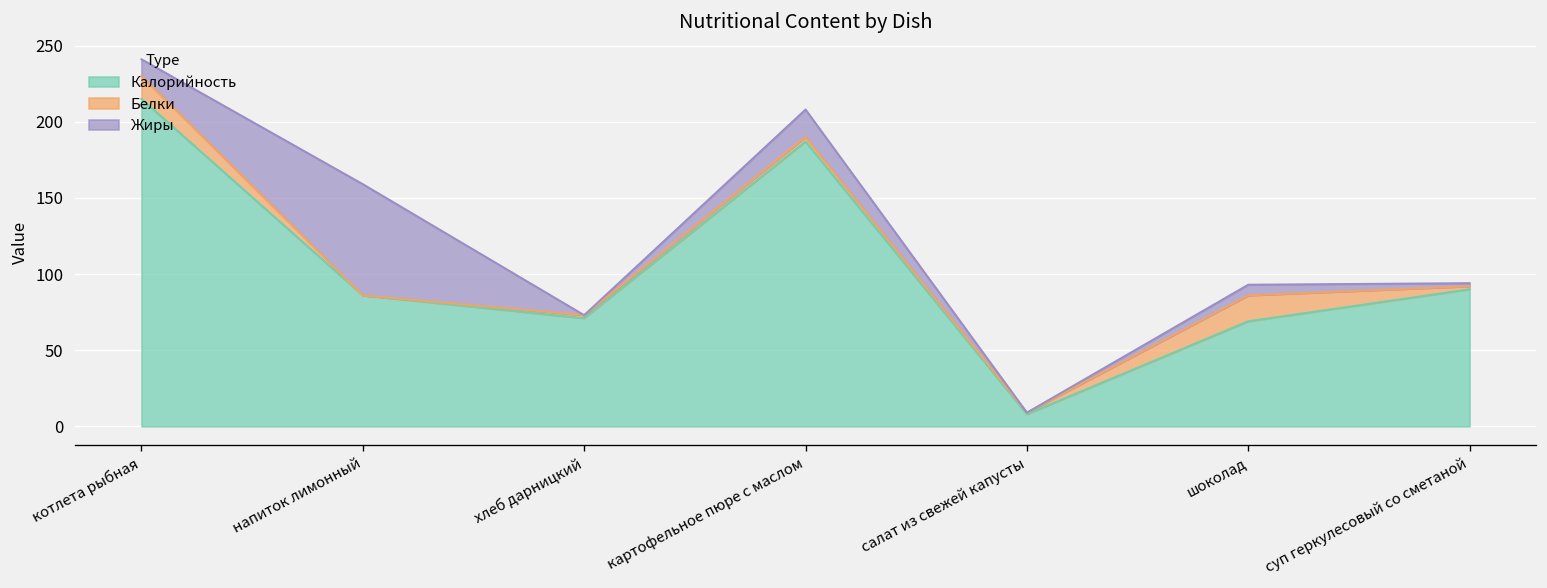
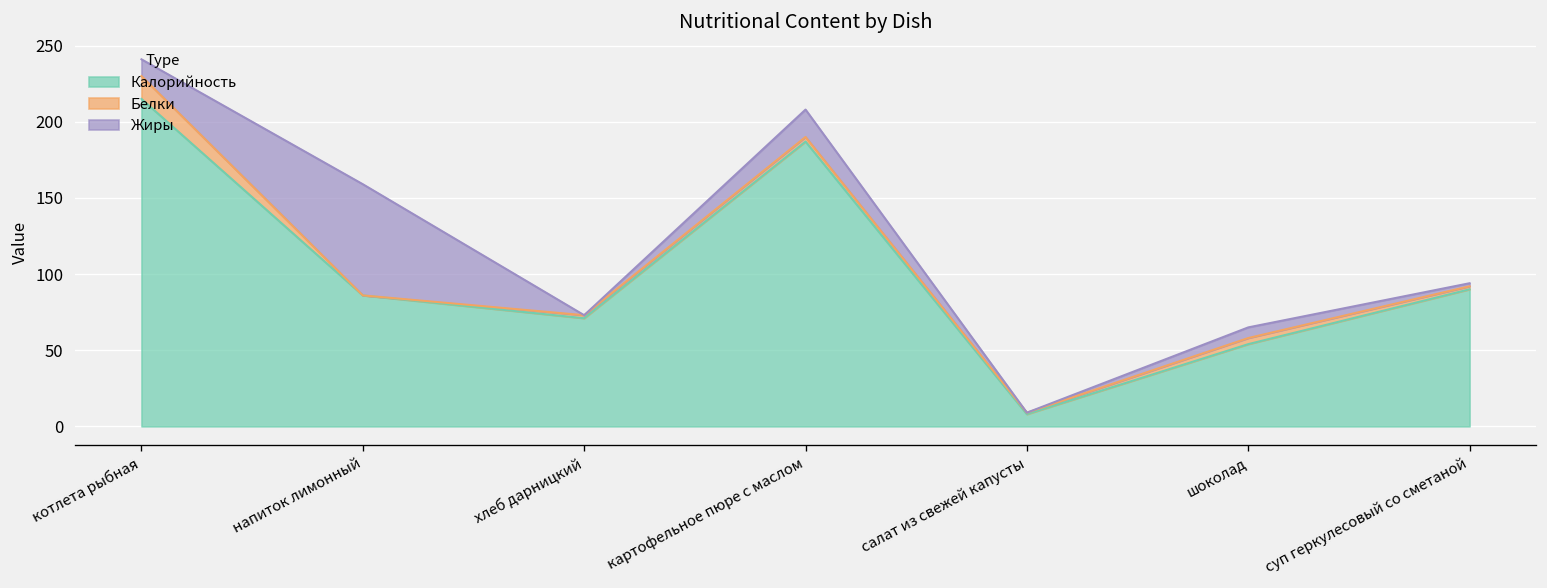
Калорийность, шоколад: 69 -> 54
Белки, шоколад: 17 -> 4
